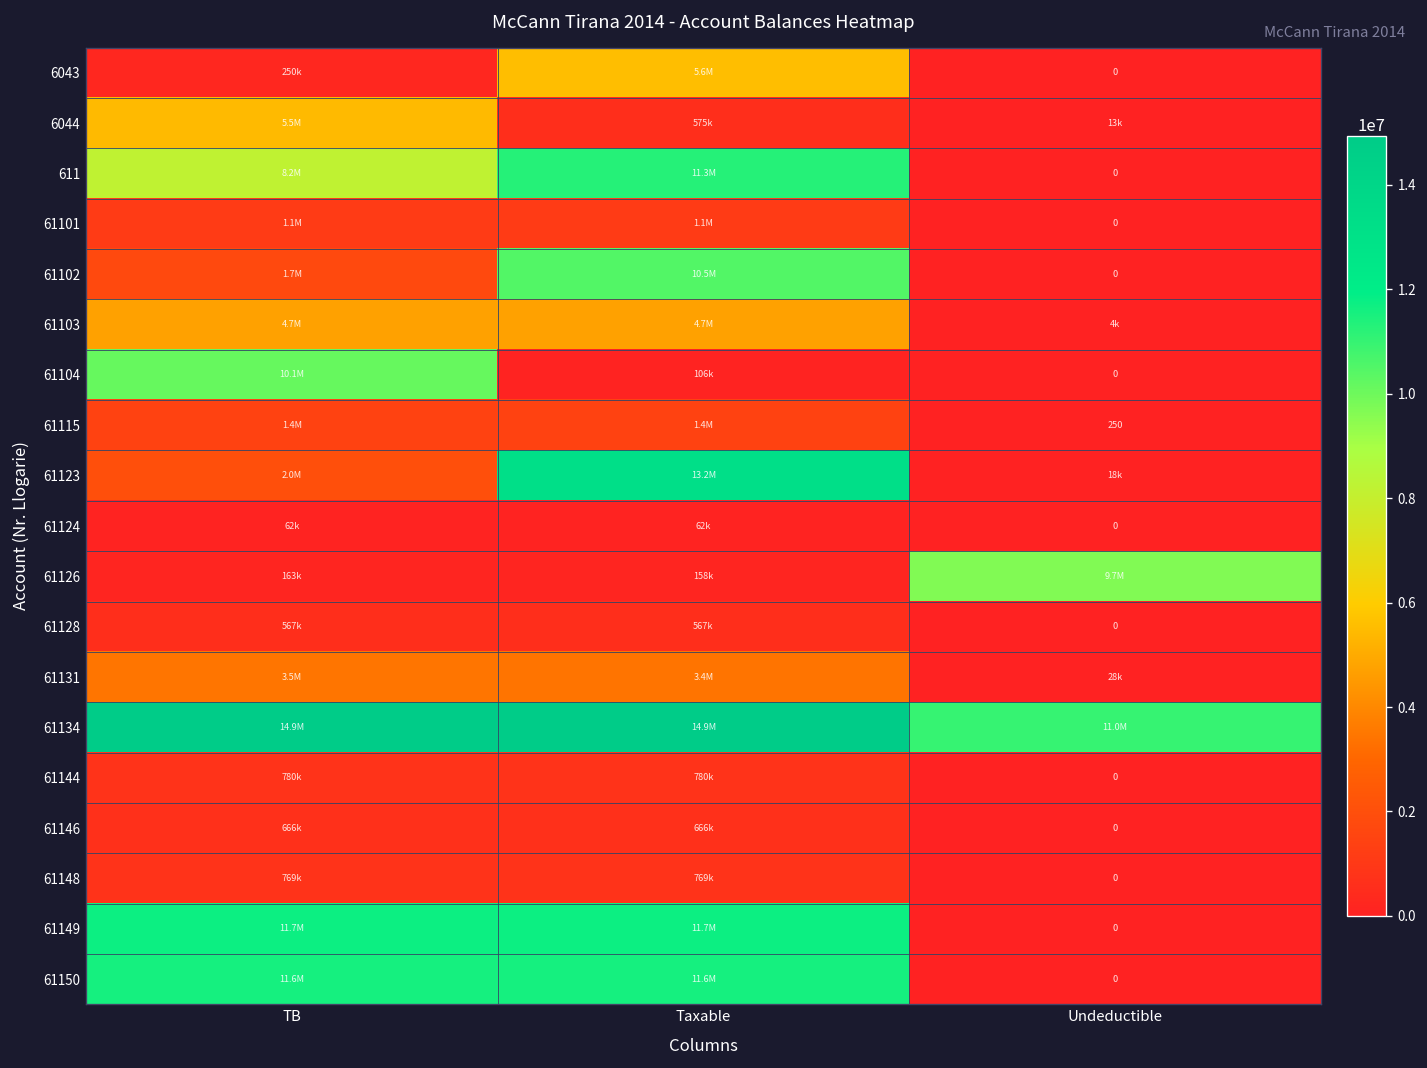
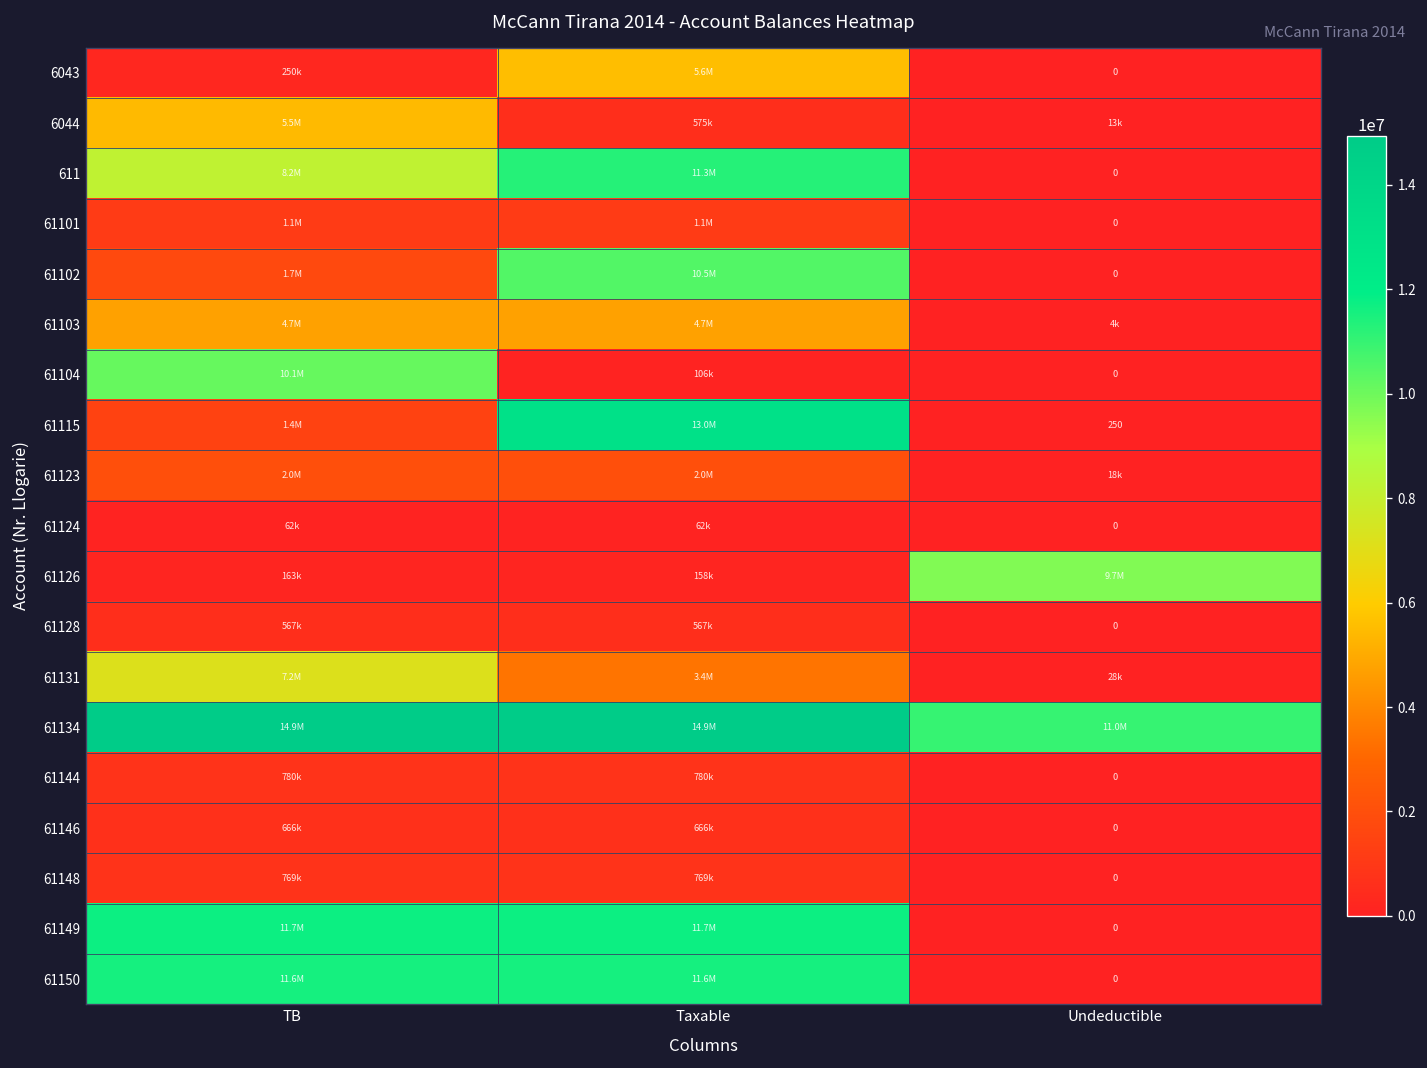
61115, Taxable: 1.4M -> 13.0M
61123, Taxable: 13.2M -> 2.0M
61131, TB: 3.5M -> 7.2M
